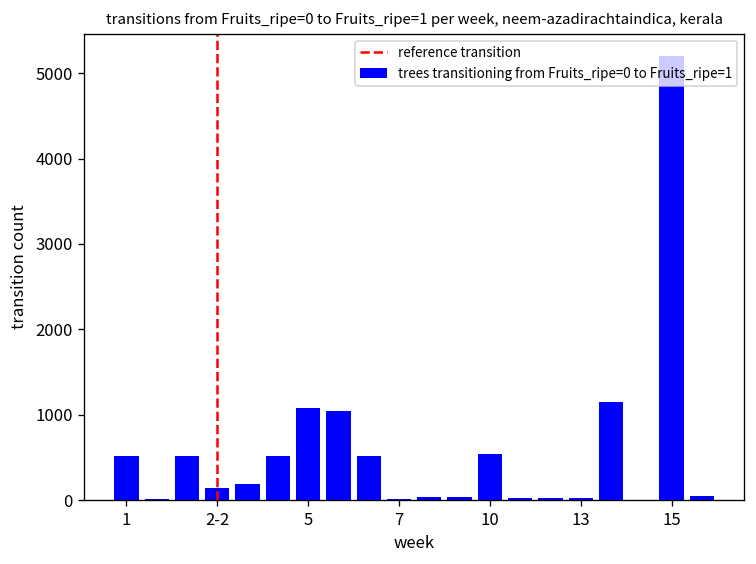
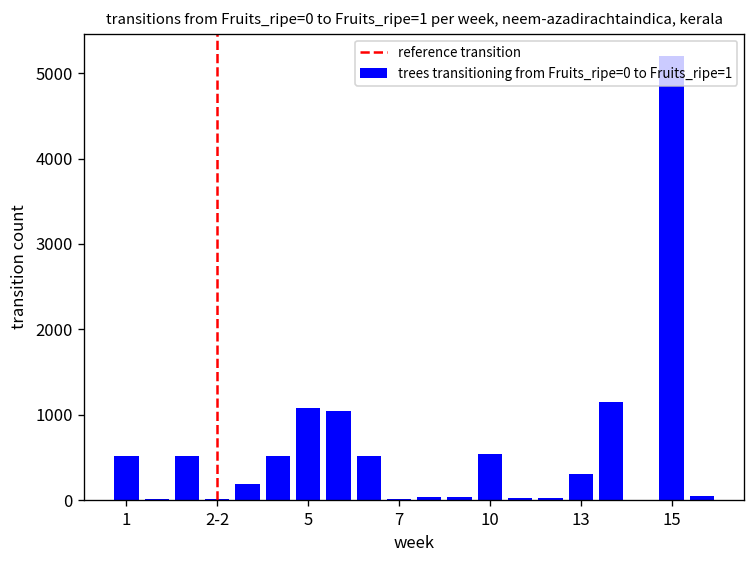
2-2: 100 -> 0
13: 0 -> 300
